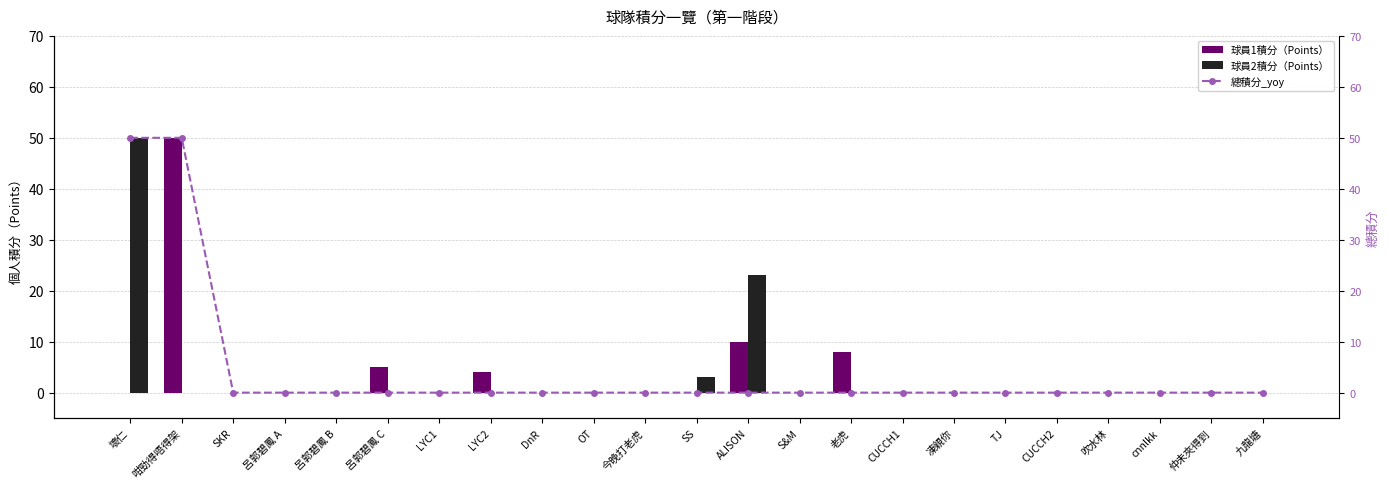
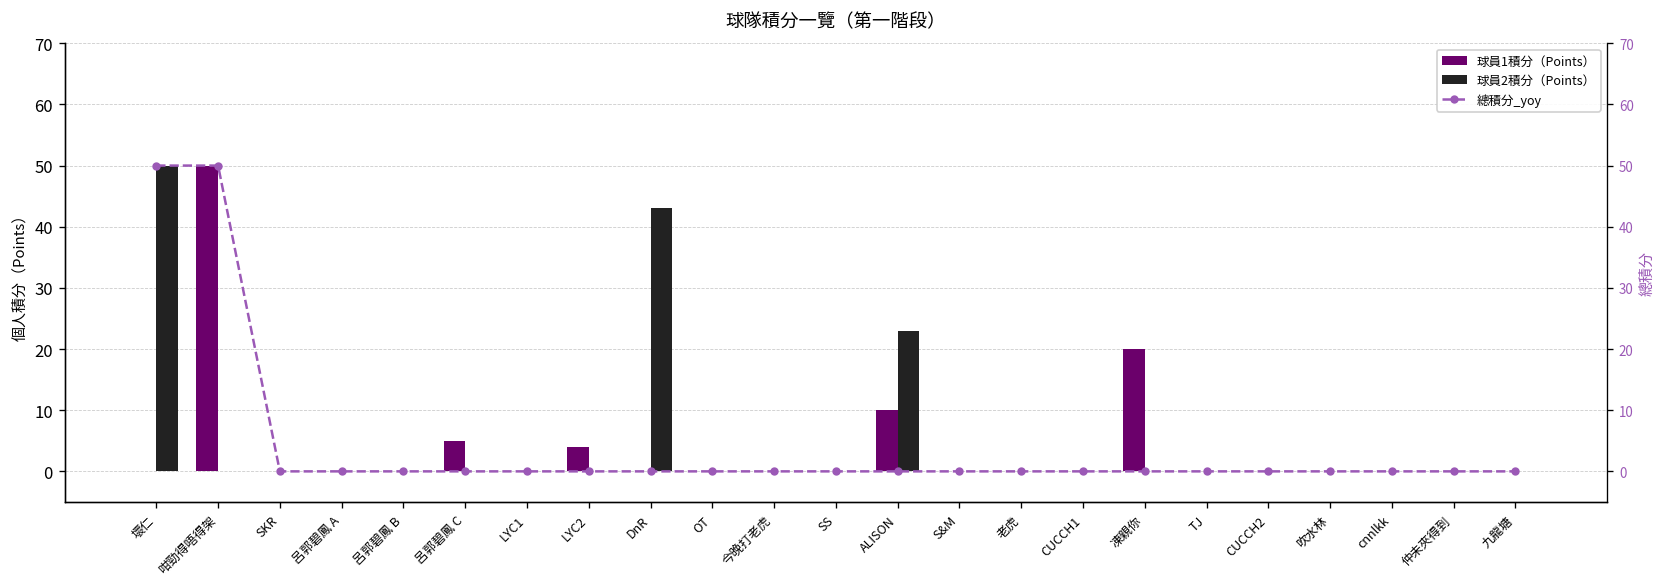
球員2積分（Points）, DnR: 0 -> 43
球員2積分（Points）, SS: 3 -> 0
球員1積分（Points）, 老虎: 8 -> 0
球員1積分（Points）, 凍親你: 0 -> 20
